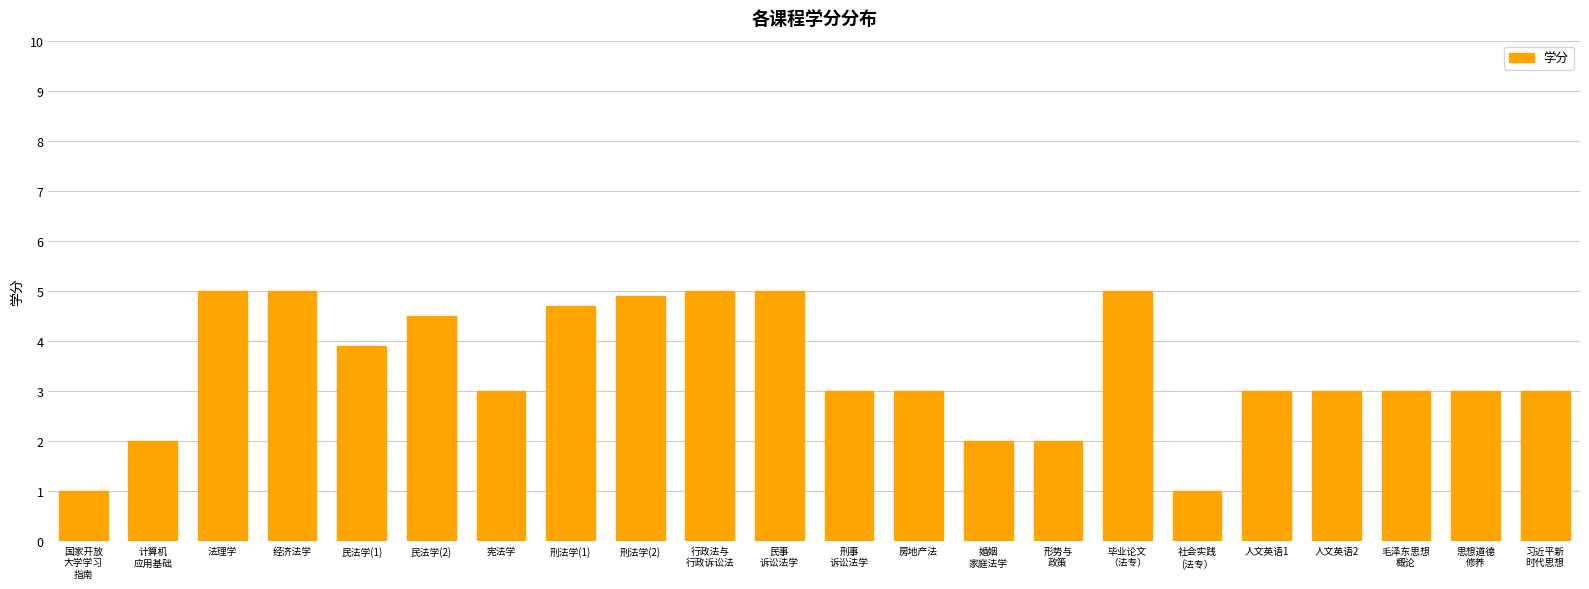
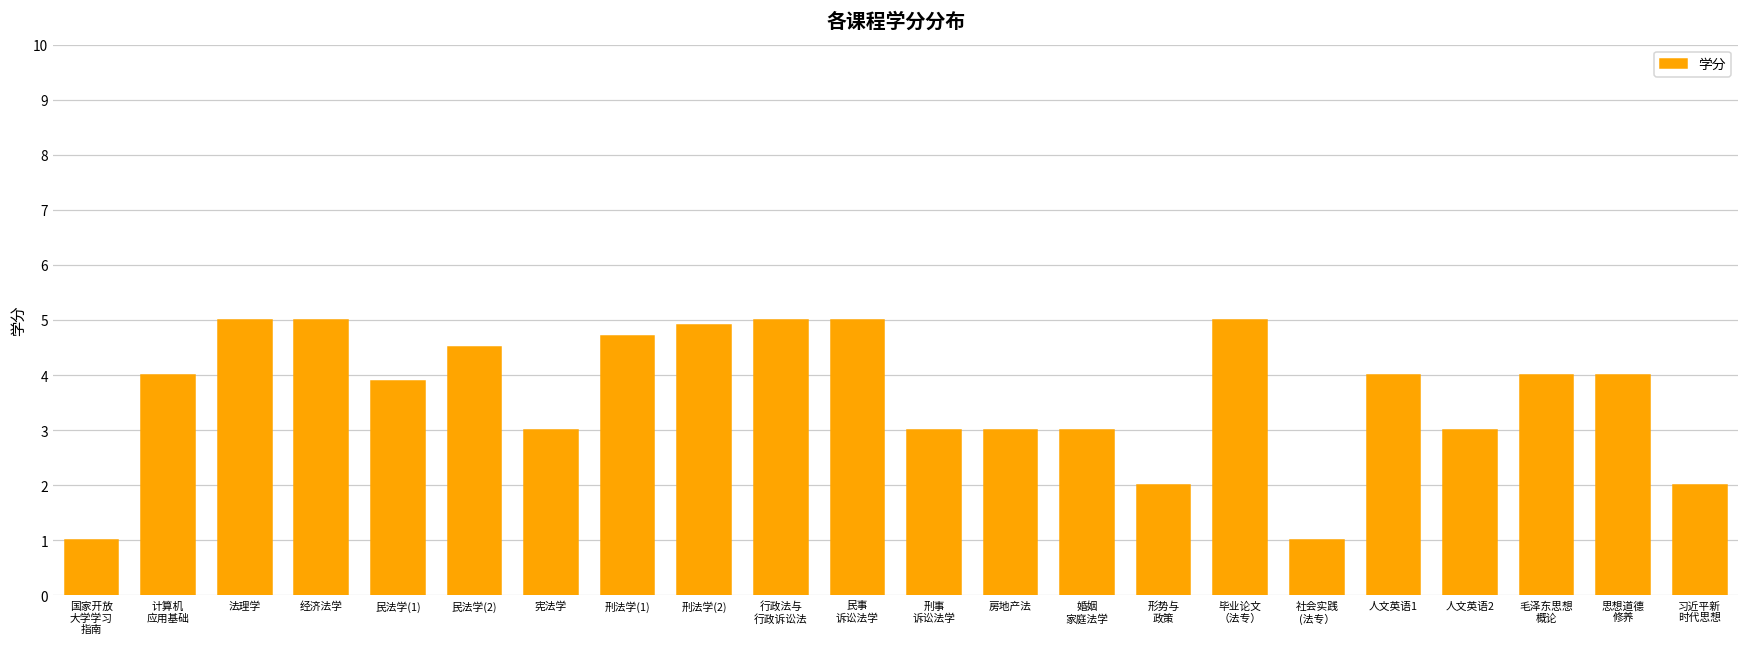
计算机 应用基础: 2 -> 4
婚姻 家庭法学: 2 -> 3
人文英语1: 3 -> 4
毛泽东思想 概论: 3 -> 4
思想道德 修养: 3 -> 4
习近平新 时代思想: 3 -> 2
